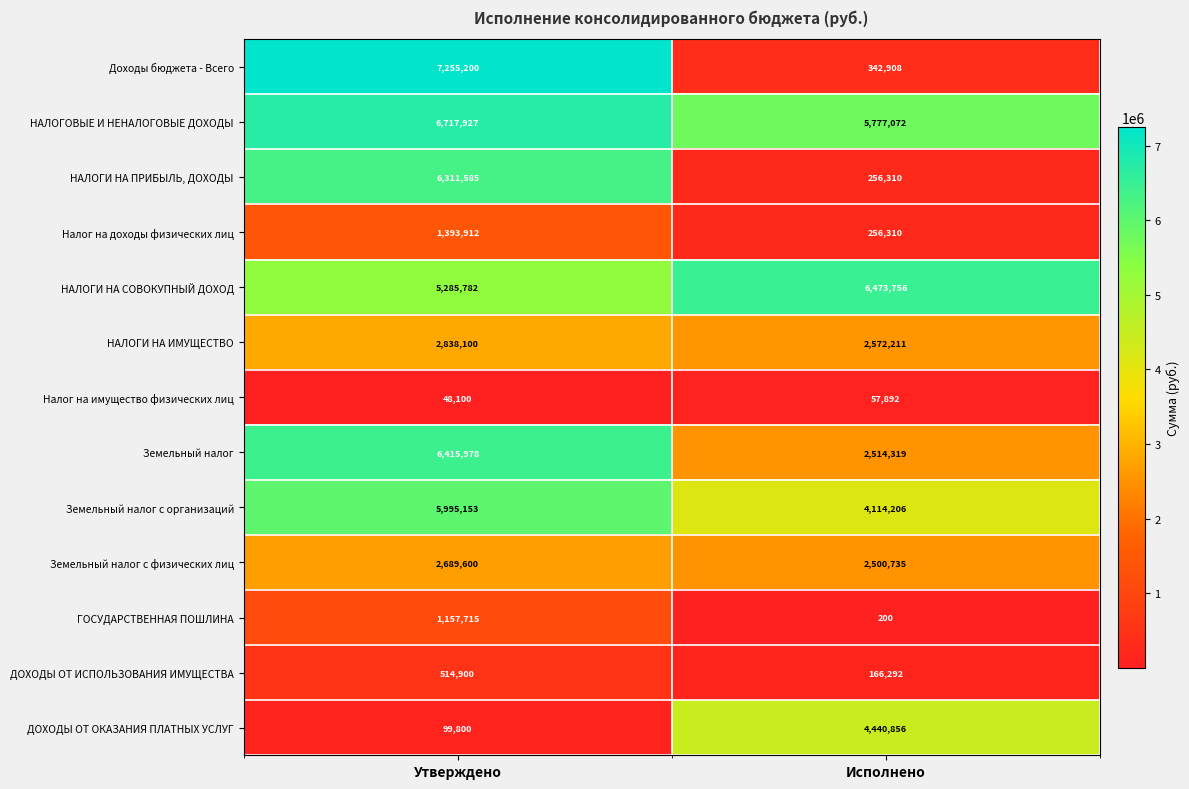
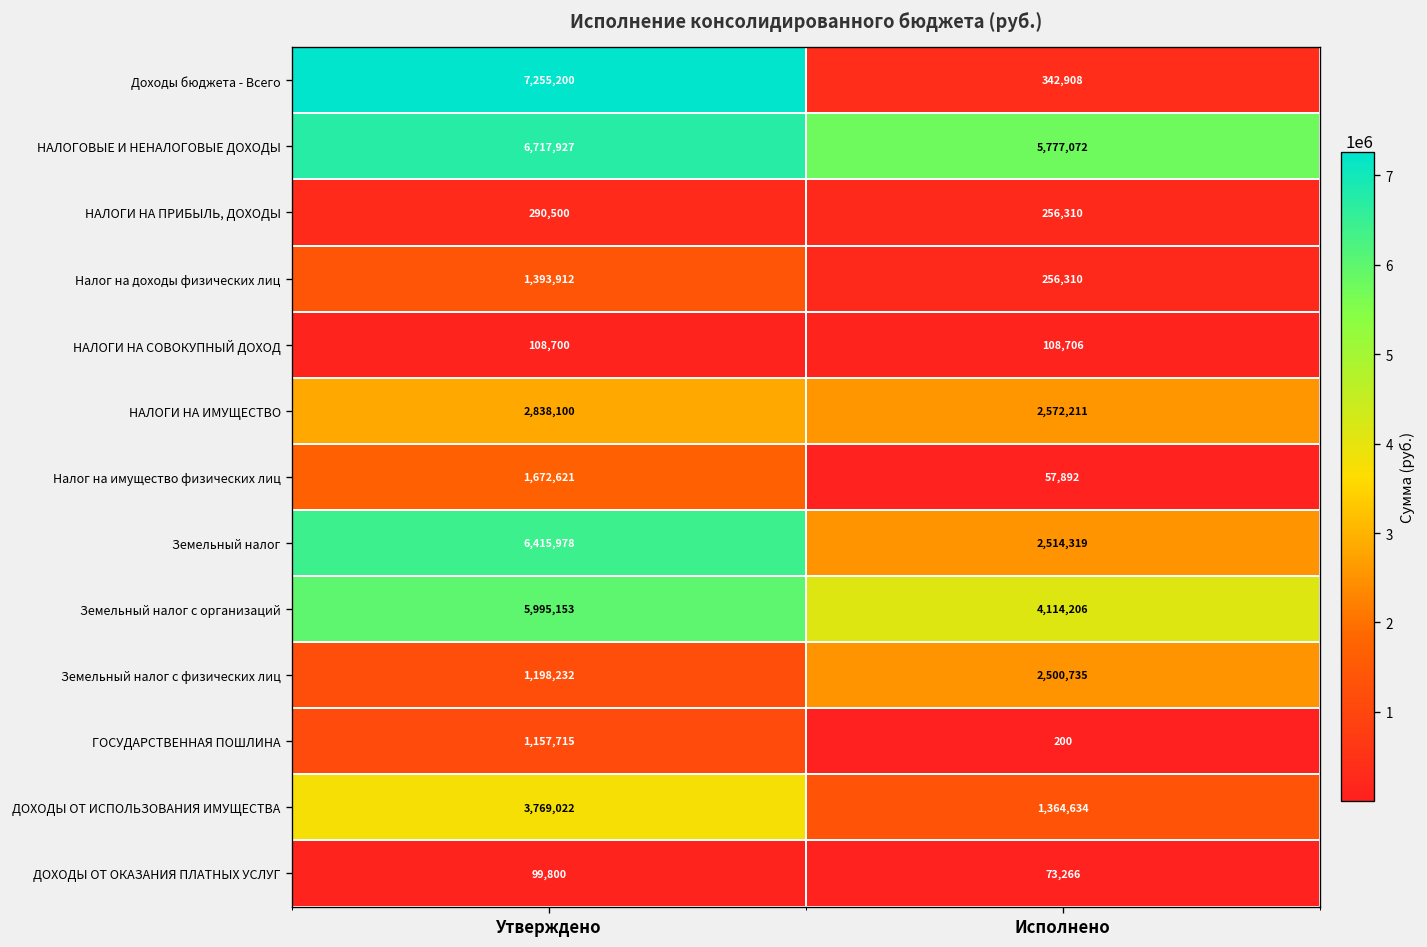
НАЛОГИ НА ПРИБЫЛЬ, ДОХОДЫ, Утверждено: 6,311,585 -> 290,500
НАЛОГИ НА СОВОКУПНЫЙ ДОХОД, Утверждено: 5,285,782 -> 108,700
НАЛОГИ НА СОВОКУПНЫЙ ДОХОД, Исполнено: 6,473,756 -> 108,706
Налог на имущество физических лиц, Утверждено: 48,100 -> 1,672,621
Земельный налог с физических лиц, Утверждено: 2,689,600 -> 1,198,232
ДОХОДЫ ОТ ИСПОЛЬЗОВАНИЯ ИМУЩЕСТВА, Утверждено: 514,900 -> 3,769,022
ДОХОДЫ ОТ ИСПОЛЬЗОВАНИЯ ИМУЩЕСТВА, Исполнено: 166,292 -> 1,364,634
ДОХОДЫ ОТ ОКАЗАНИЯ ПЛАТНЫХ УСЛУГ, Исполнено: 4,440,856 -> 73,266
